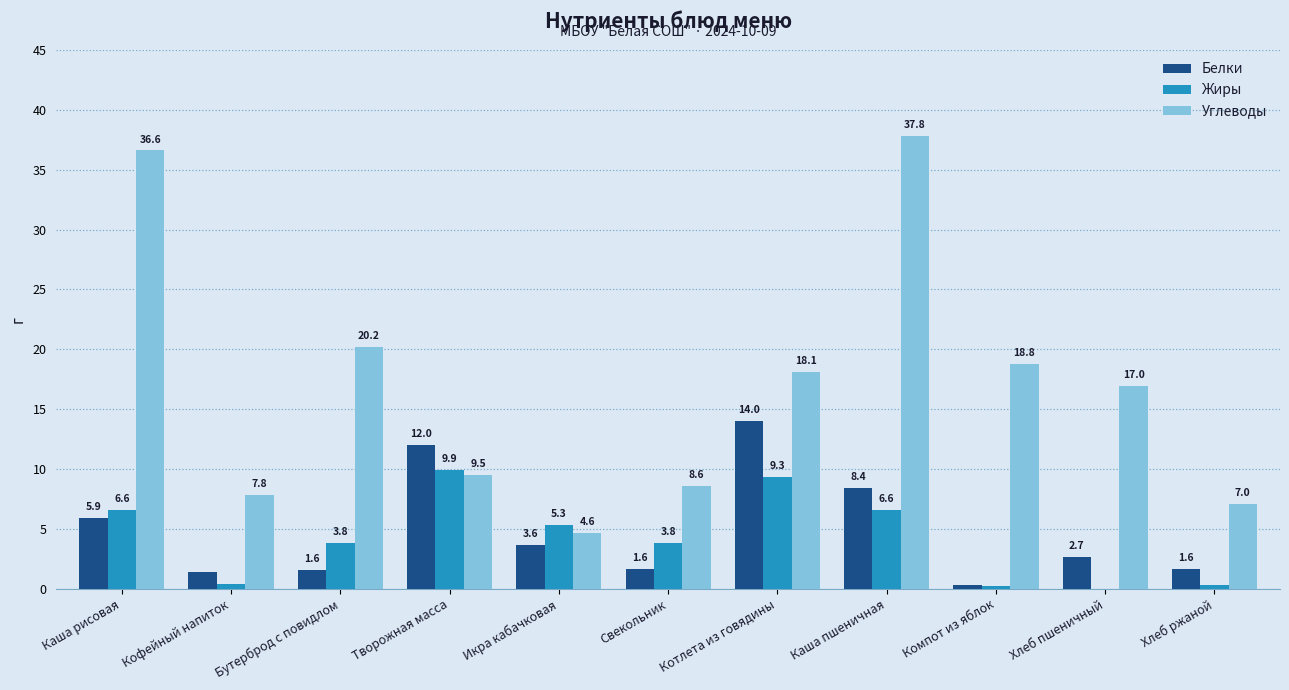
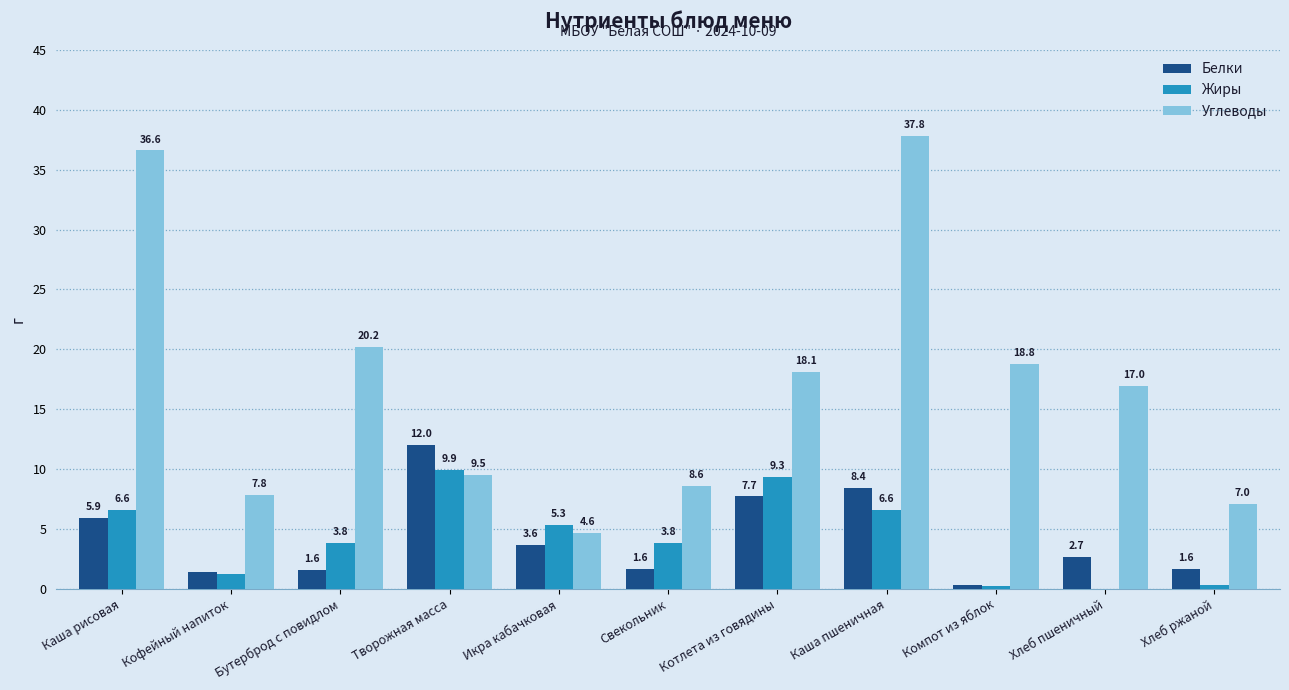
Жиры, Кофейный напиток: 0.4 -> 1.2
Белки, Котлета из говядины: 14.0 -> 7.7
